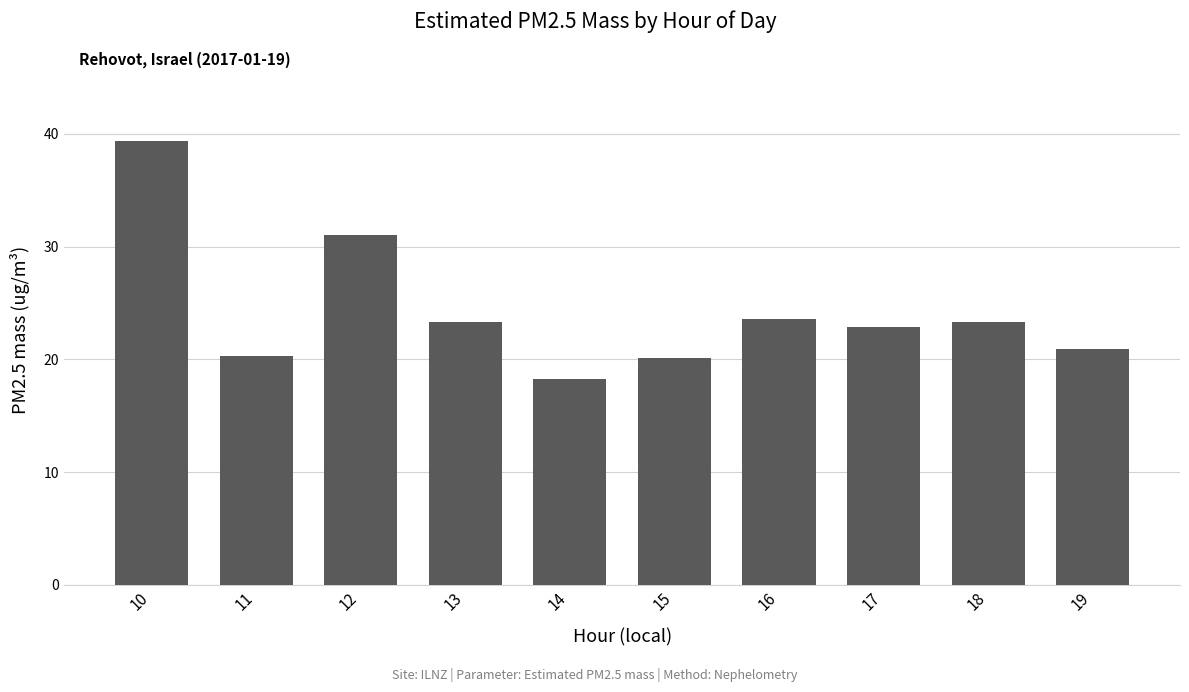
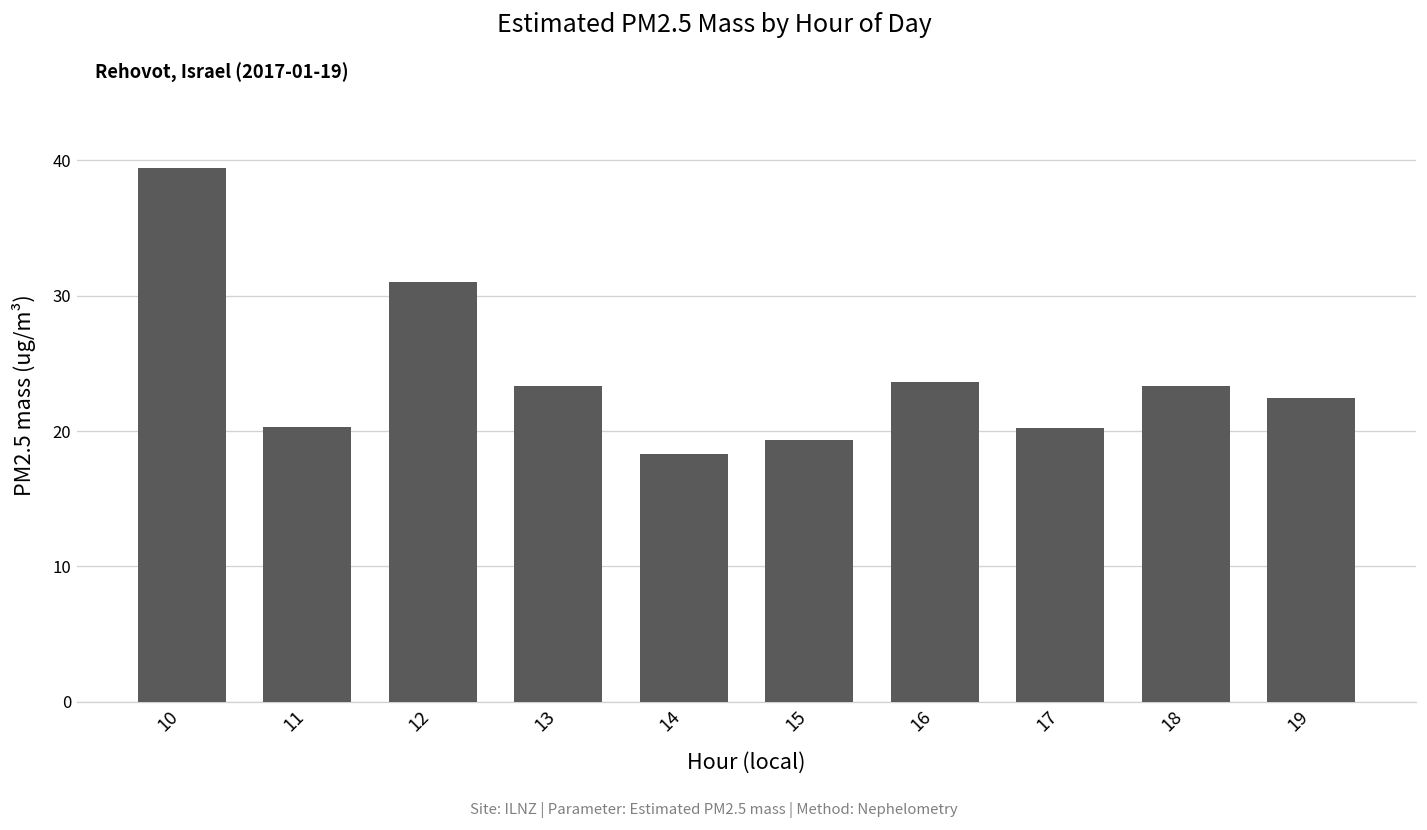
15: 20.1 -> 19.3
17: 22.9 -> 20.2
19: 20.9 -> 22.4
